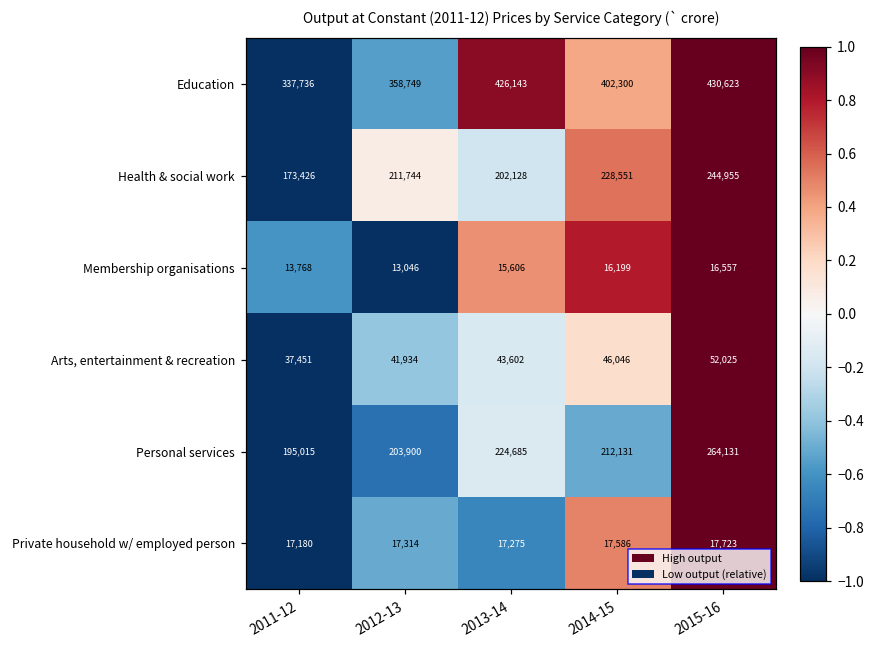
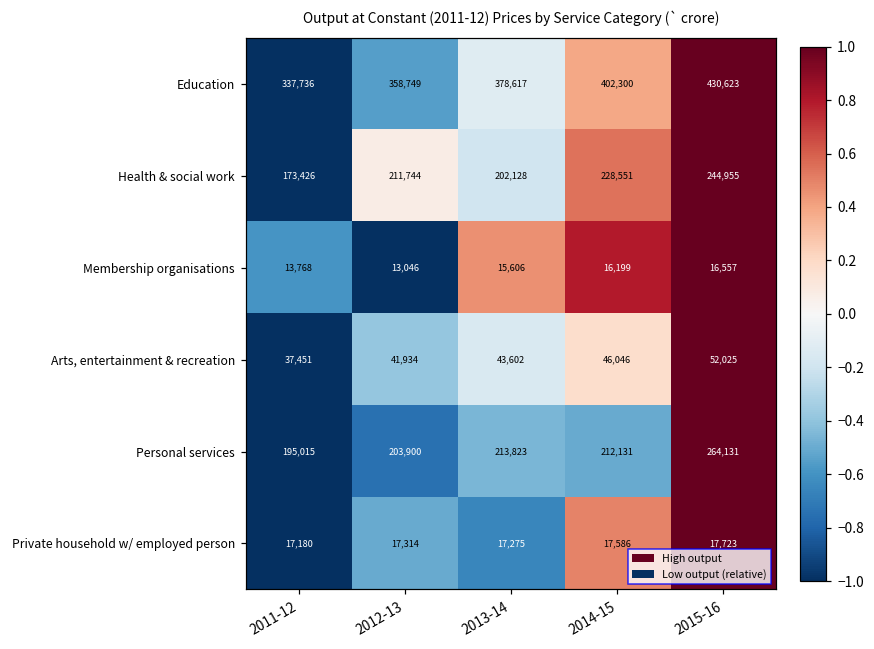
Education, 2013-14: 426,143 -> 378,617
Personal services, 2013-14: 224,685 -> 213,823
